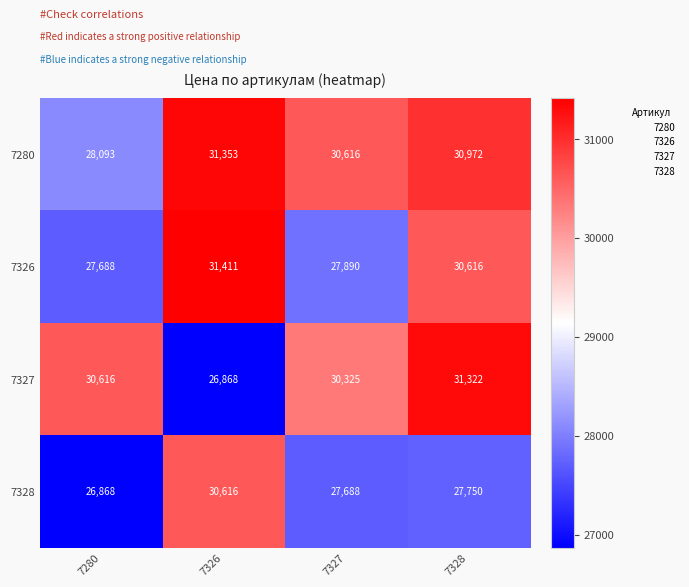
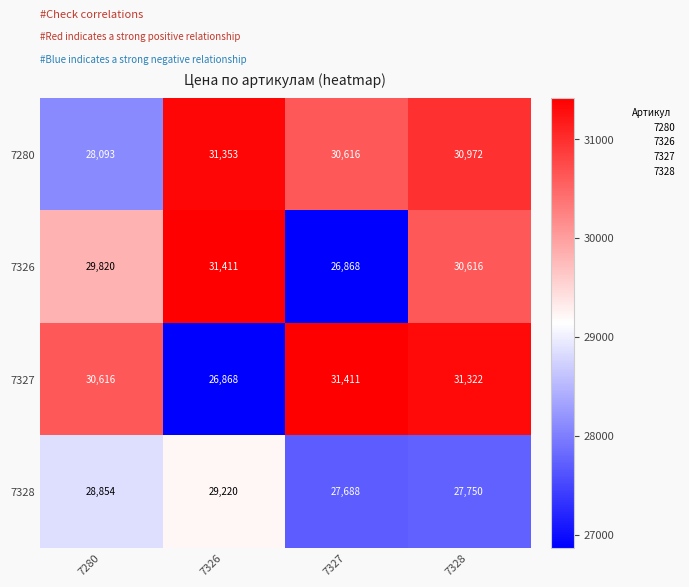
7326, 7280: 27,688 -> 29,820
7326, 7327: 27,890 -> 26,868
7327, 7327: 30,325 -> 31,411
7328, 7280: 26,868 -> 28,854
7328, 7326: 30,616 -> 29,220
